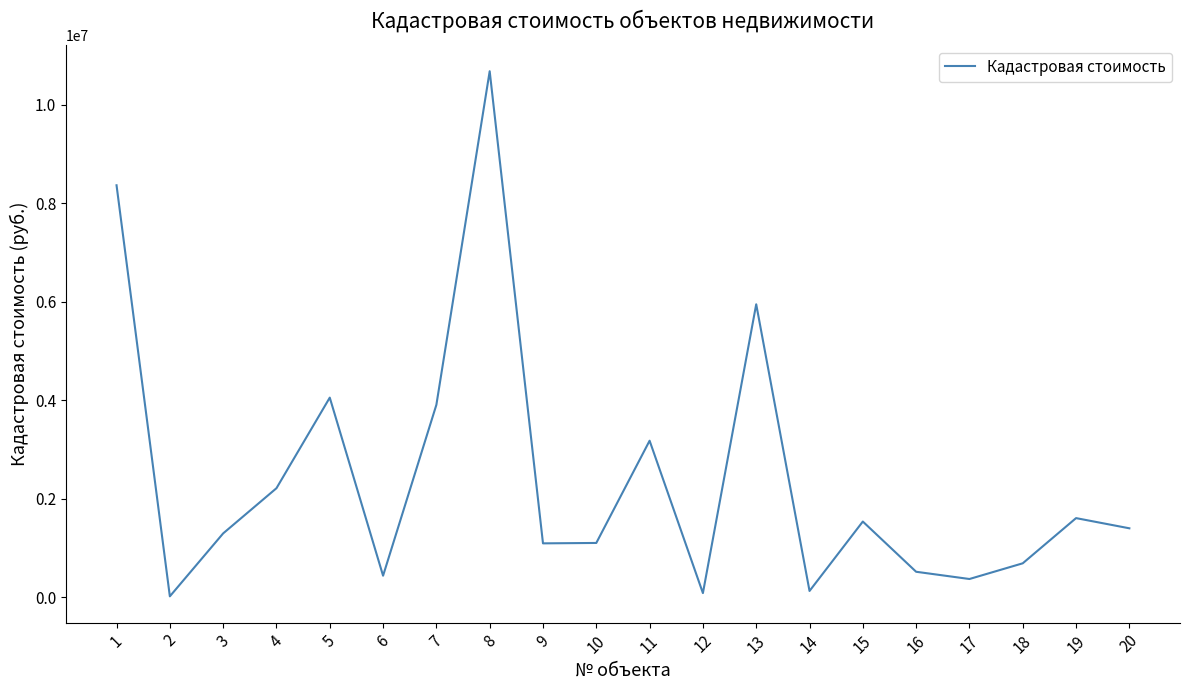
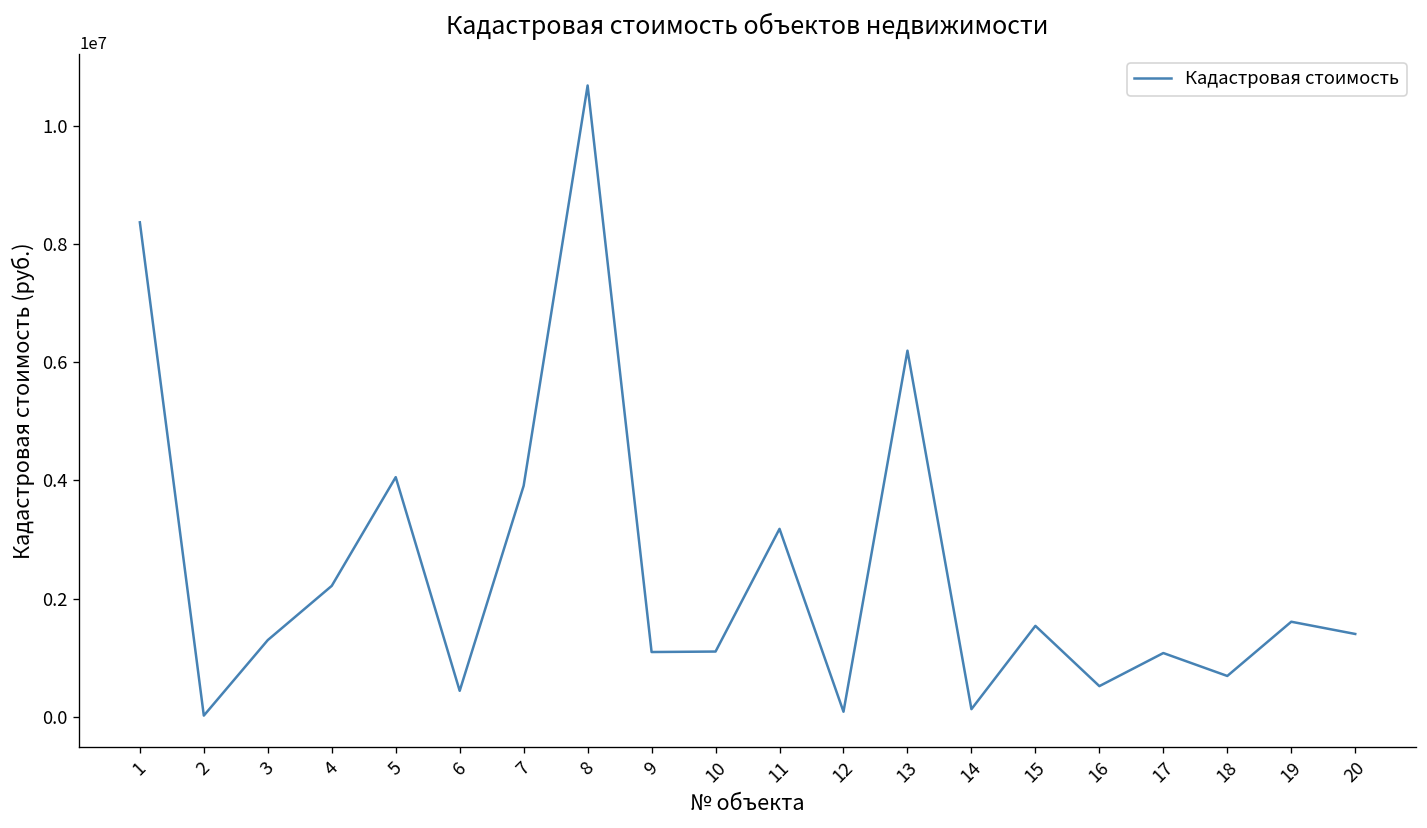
13: 6000000 -> 6200000
17: 400000 -> 1100000
